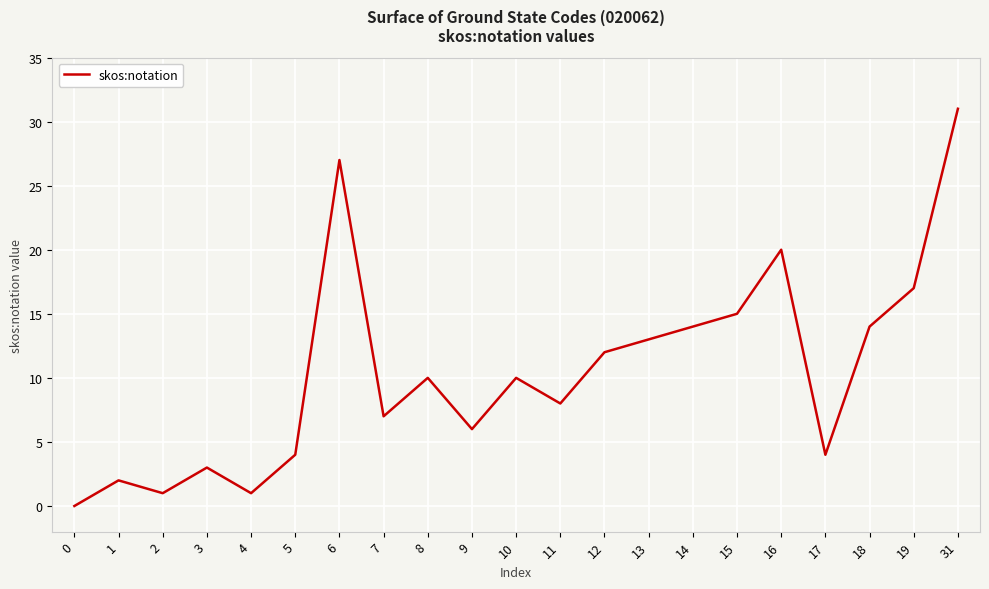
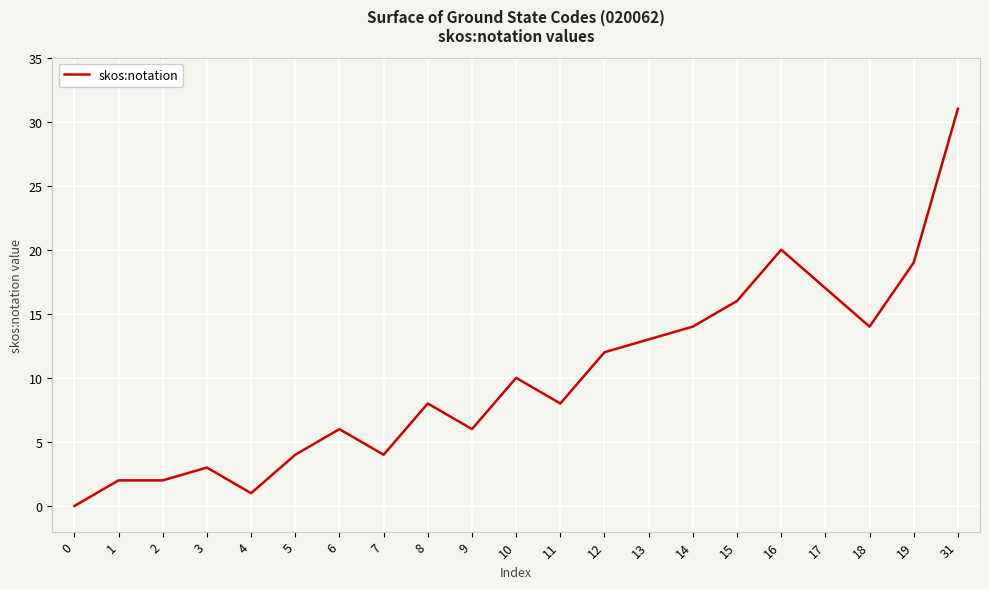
2: 1 -> 2
6: 27 -> 6
7: 7 -> 4
8: 10 -> 8
15: 15 -> 16
17: 4 -> 17
19: 17 -> 19
